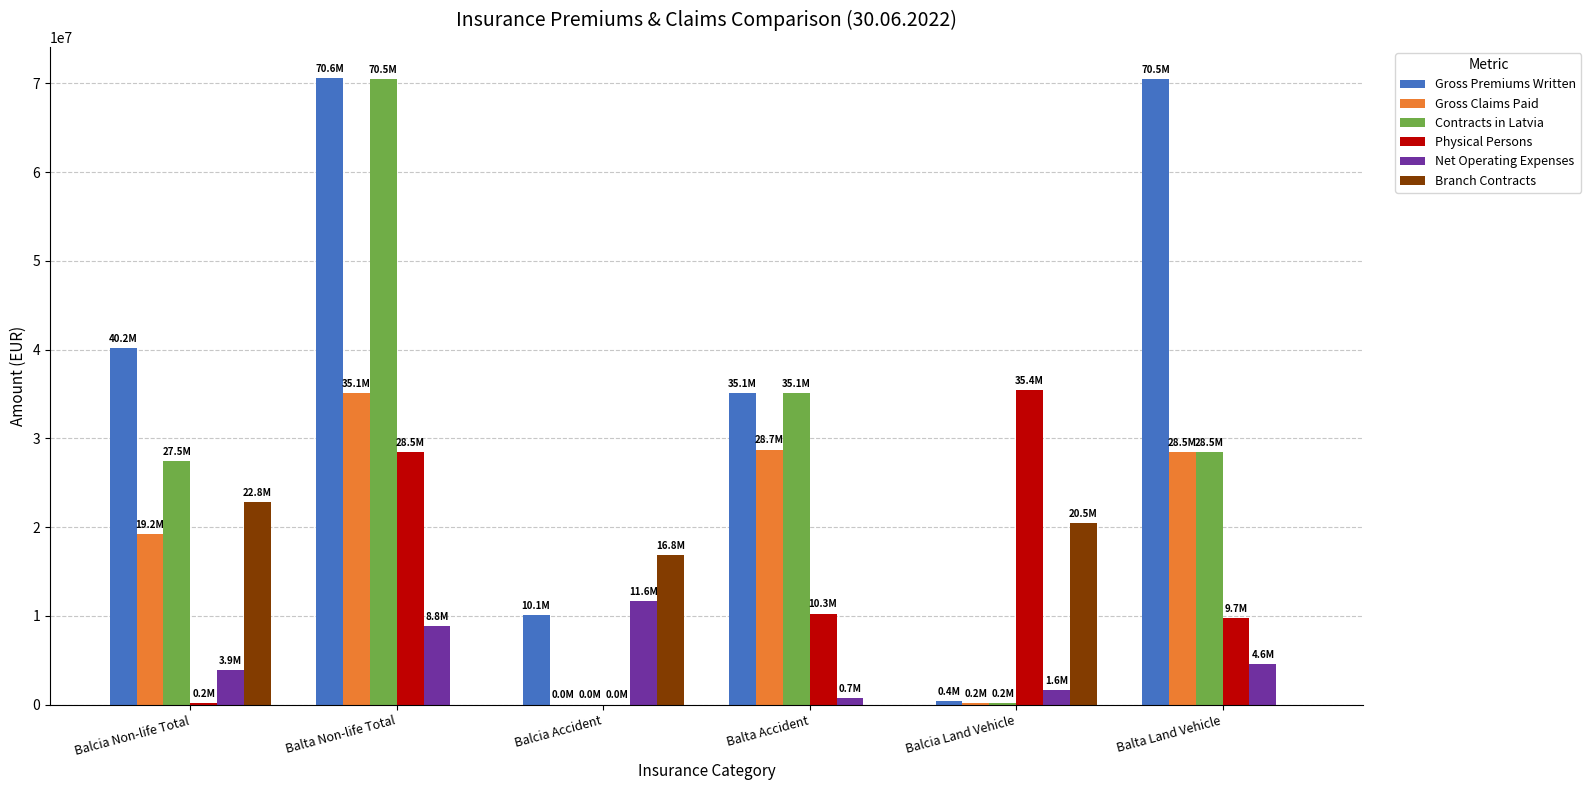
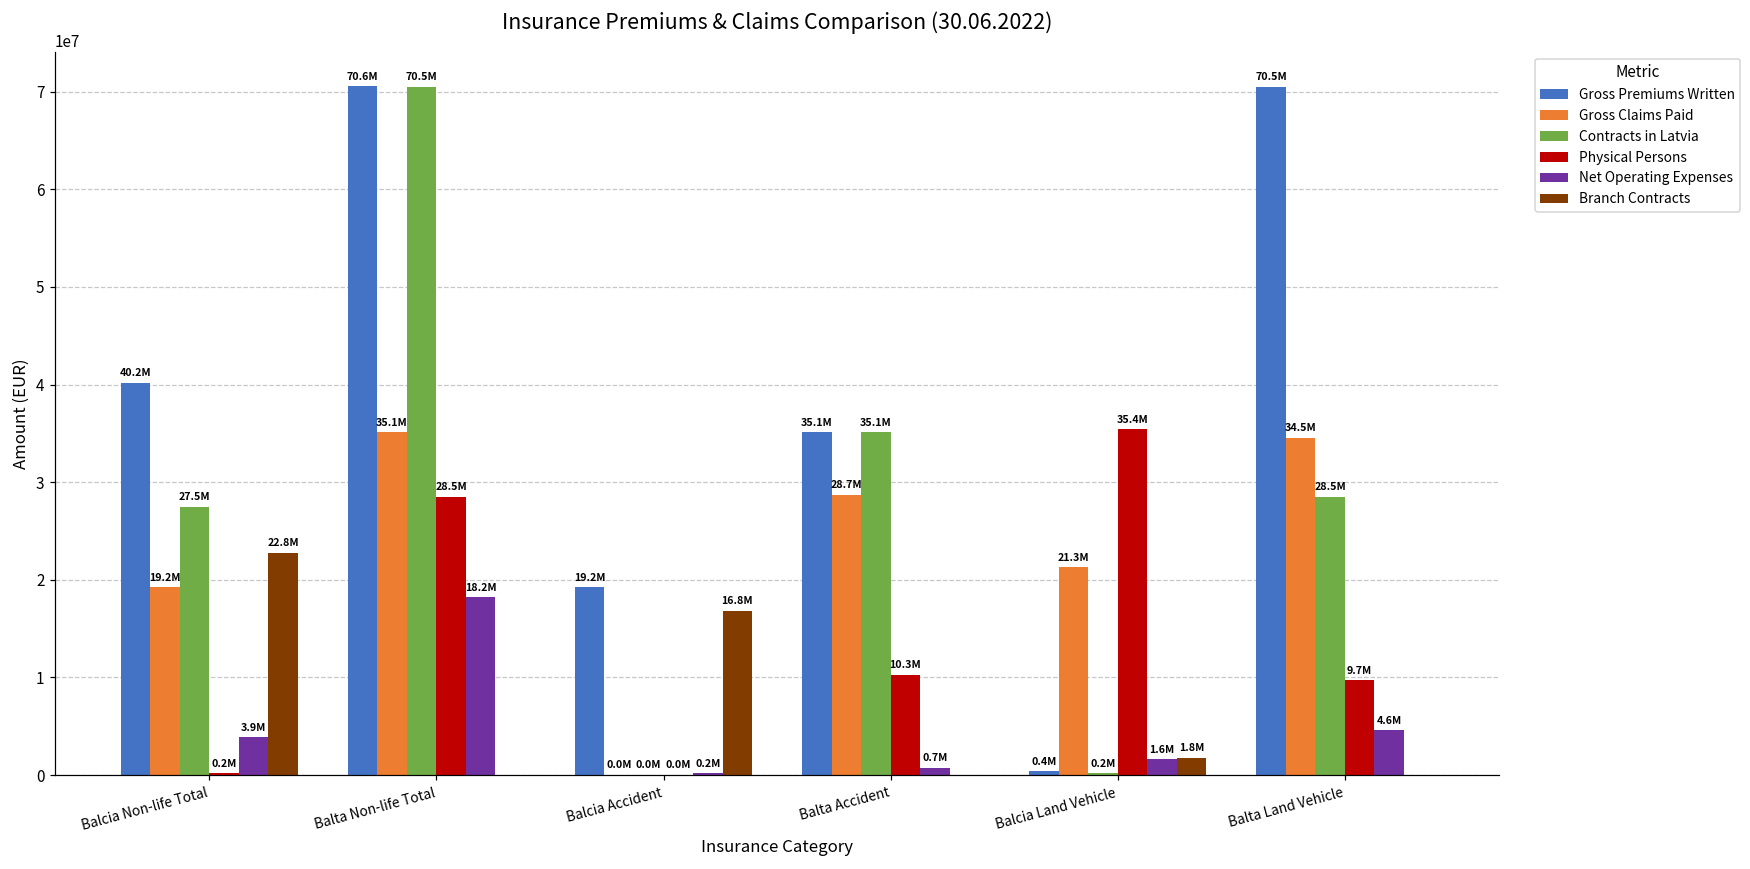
Net Operating Expenses, Balta Non-life Total: 8.8M -> 18.2M
Gross Premiums Written, Balcia Accident: 10.1M -> 19.2M
Net Operating Expenses, Balcia Accident: 11.6M -> 0.2M
Gross Claims Paid, Balcia Land Vehicle: 0.2M -> 21.3M
Branch Contracts, Balcia Land Vehicle: 20.5M -> 1.8M
Gross Claims Paid, Balta Land Vehicle: 28.5M -> 34.5M
